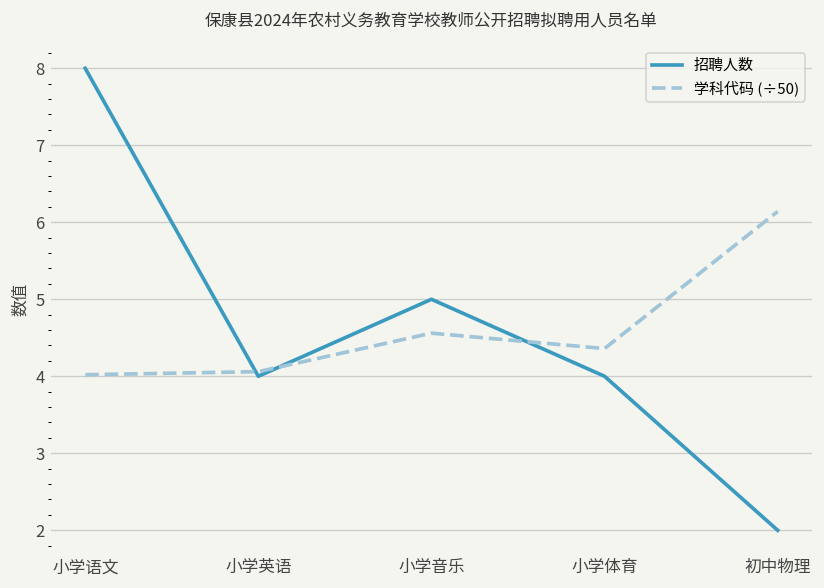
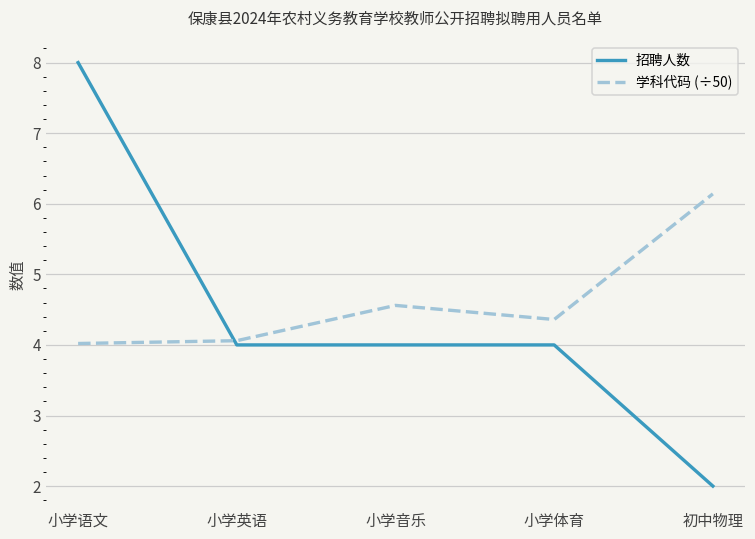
招聘人数, 小学音乐: 5 -> 4
